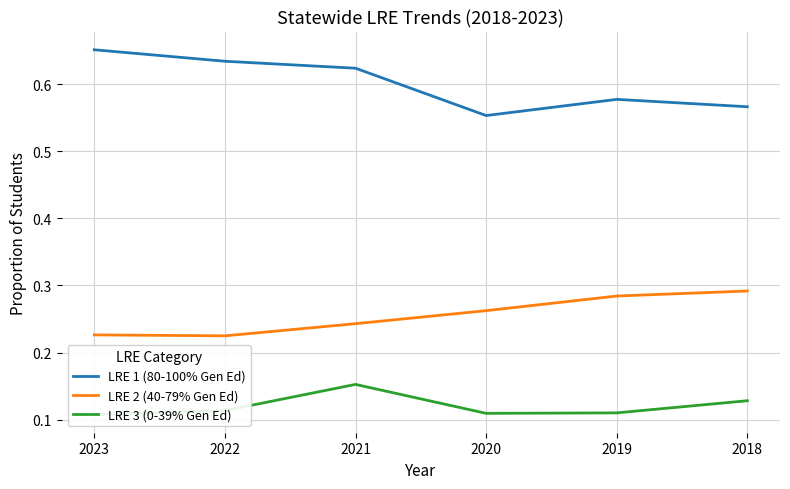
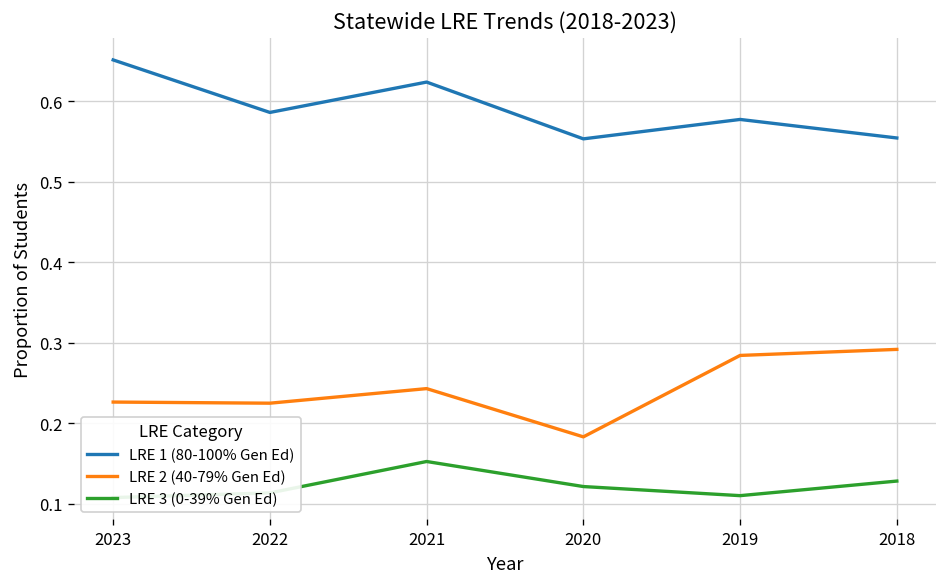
LRE 1 (80-100% Gen Ed), 2022: 0.63 -> 0.59
LRE 2 (40-79% Gen Ed), 2020: 0.26 -> 0.18
LRE 3 (0-39% Gen Ed), 2020: 0.11 -> 0.12
LRE 1 (80-100% Gen Ed), 2018: 0.57 -> 0.55
